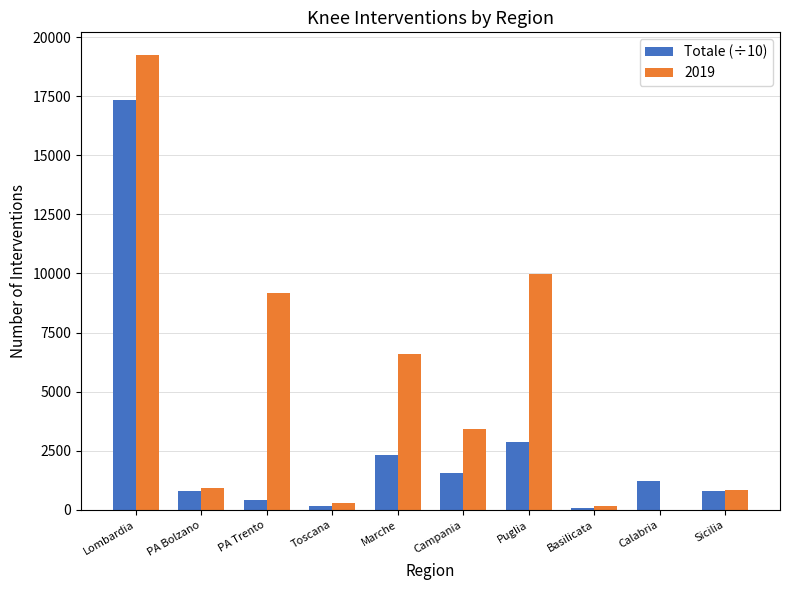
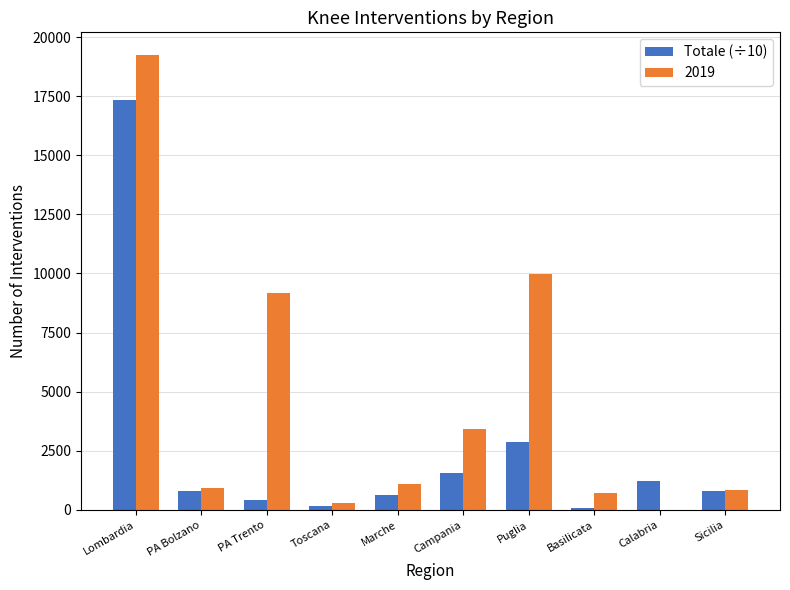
Totale (÷10), Marche: 2300 -> 600
2019, Marche: 6600 -> 1100
2019, Basilicata: 200 -> 700
